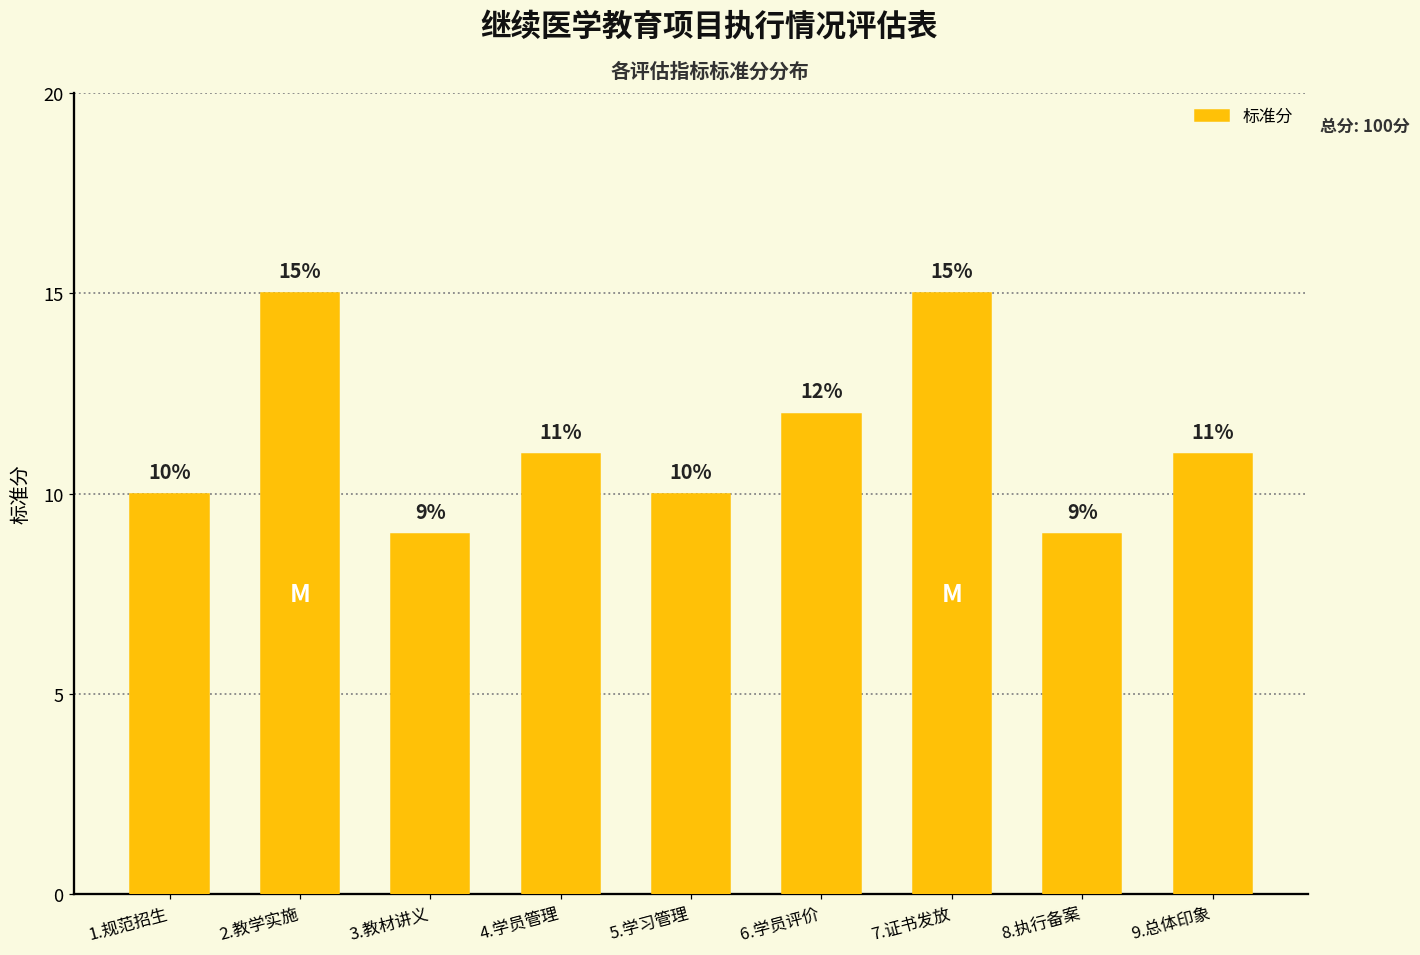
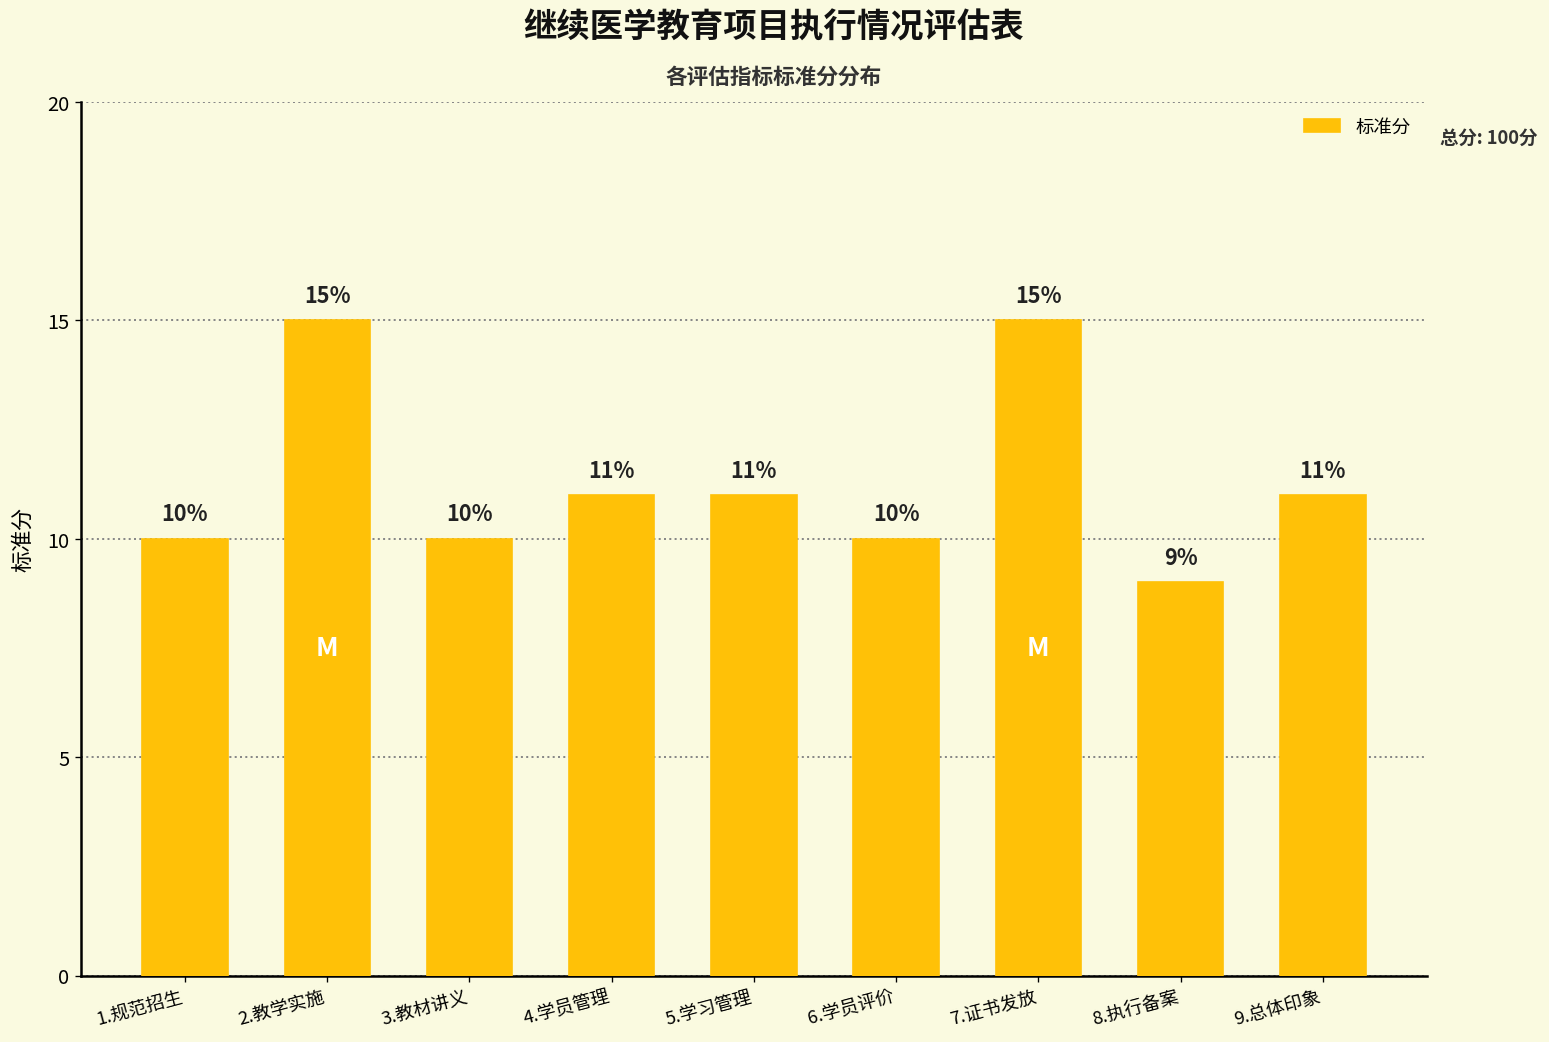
3.教材讲义: 9% -> 10%
5.学习管理: 10% -> 11%
6.学员评价: 12% -> 10%
